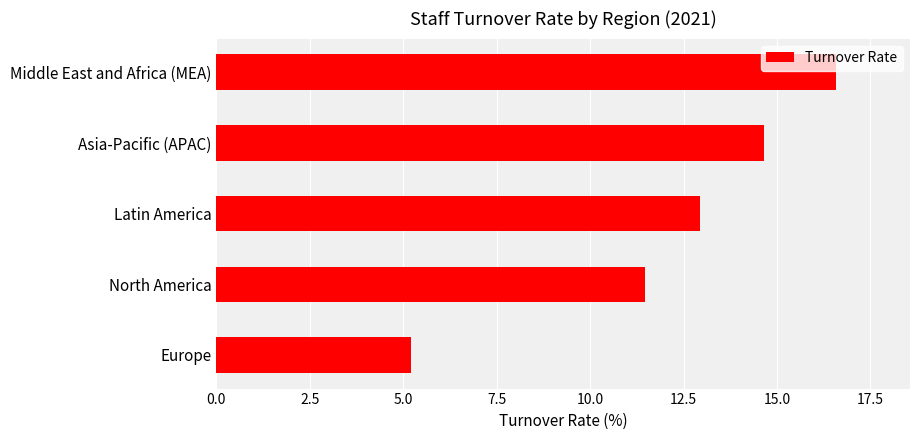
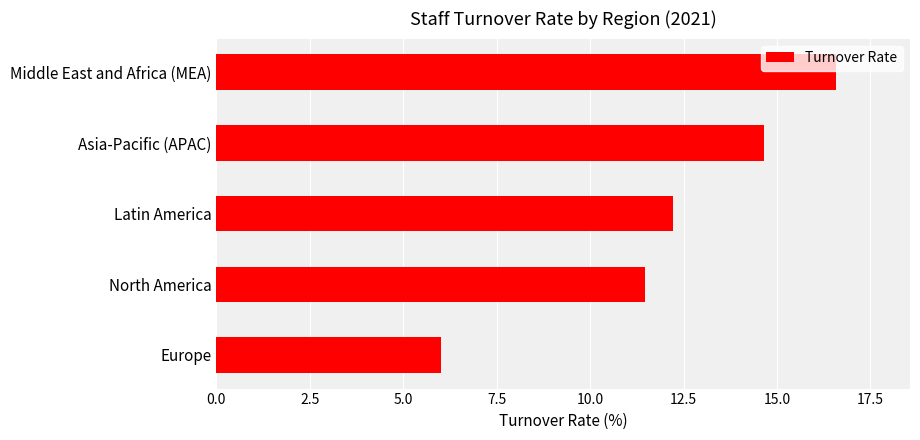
Latin America: 13.0 -> 12.2
Europe: 5.2 -> 6.0
